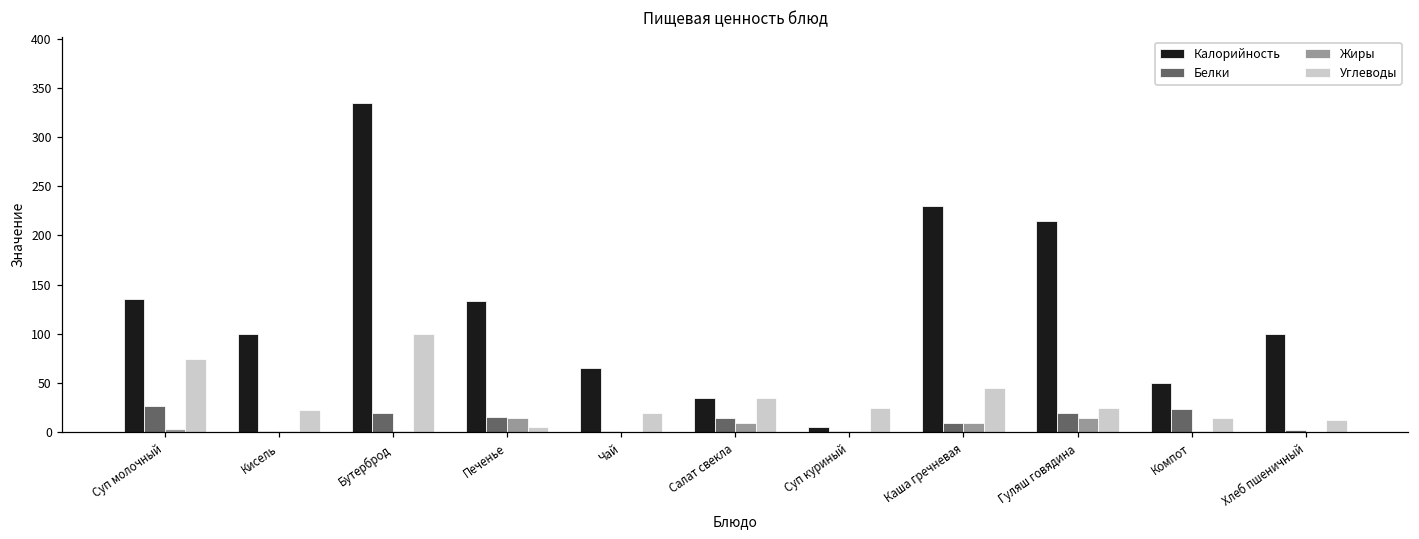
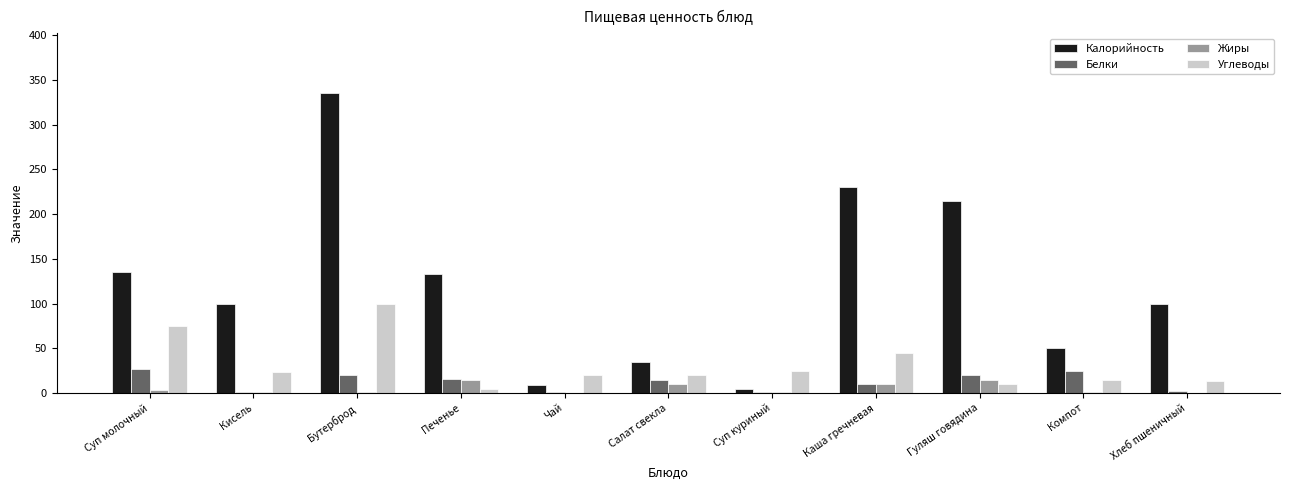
Калорийность, Чай: 70 -> 10
Углеводы, Салат свекла: 40 -> 20
Углеводы, Гуляш говядина: 20 -> 10
